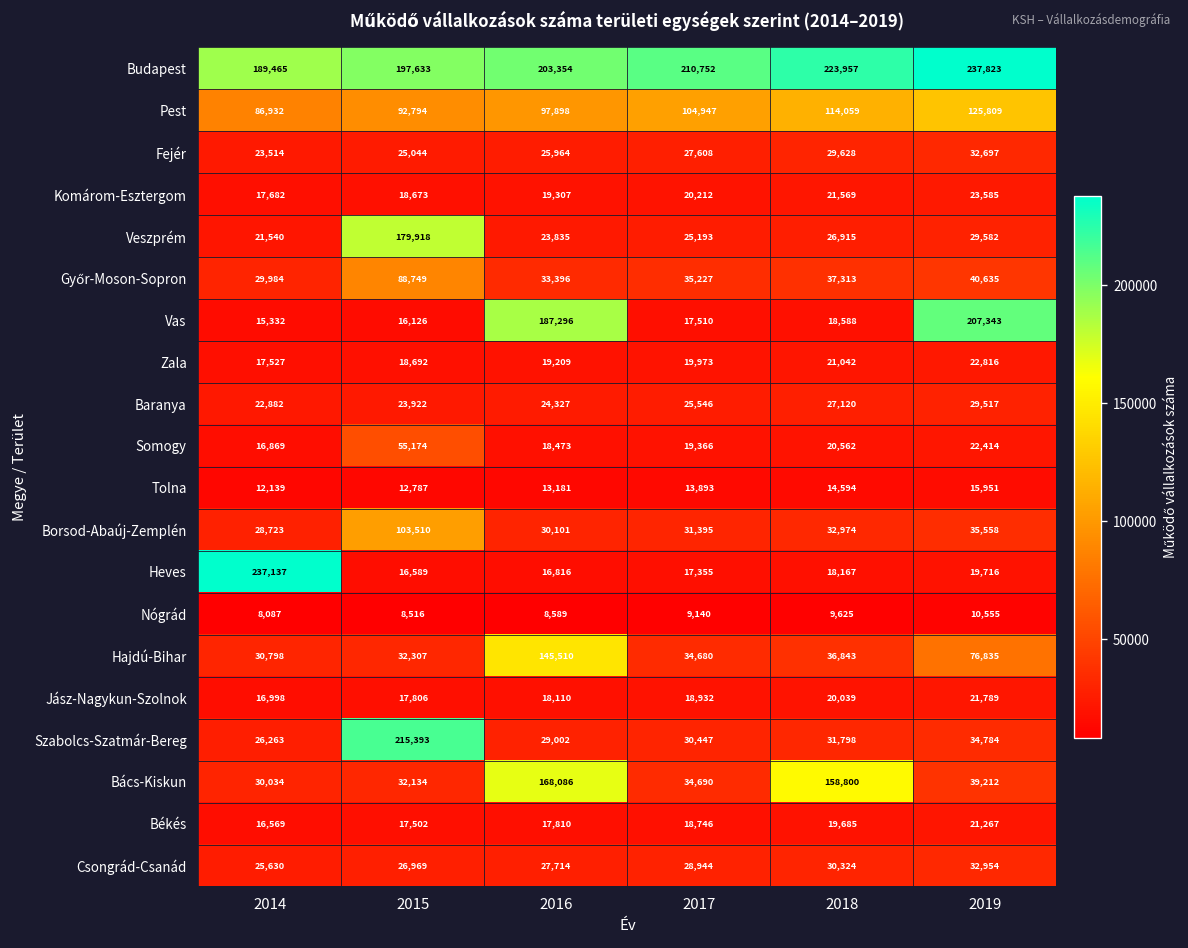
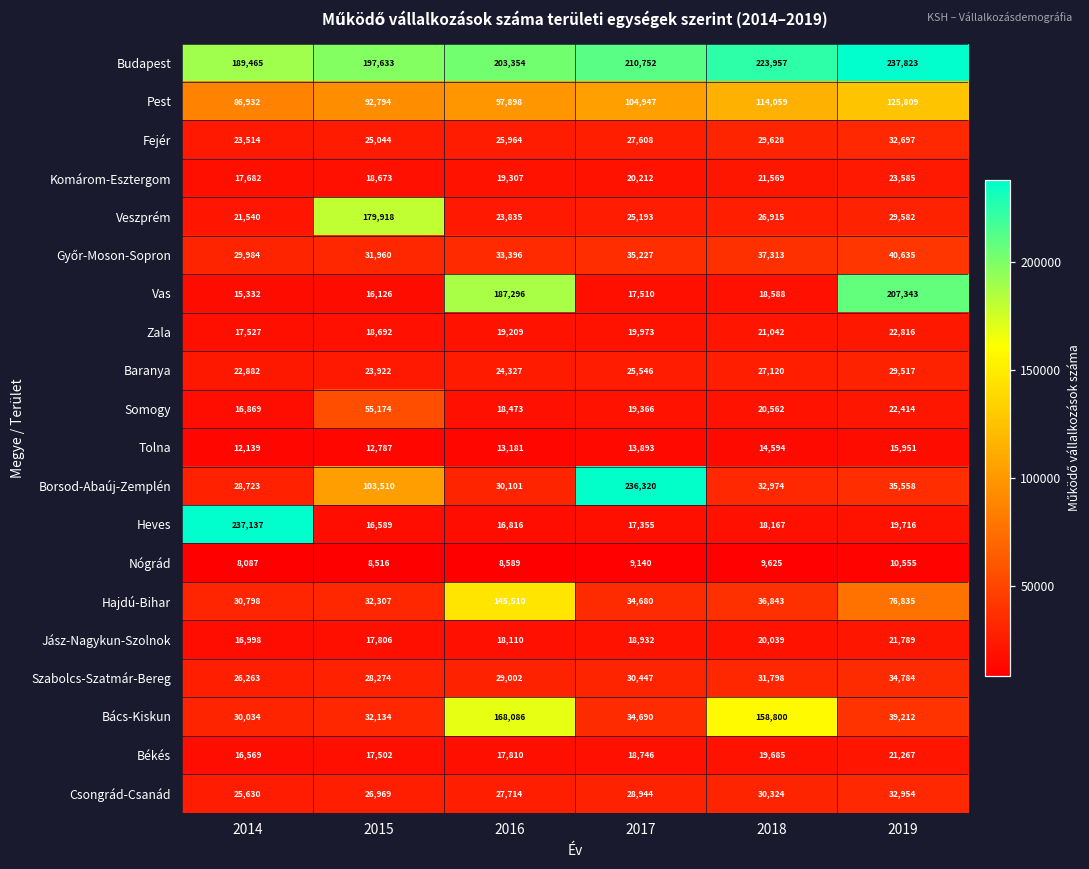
Győr-Moson-Sopron, 2015: 88,749 -> 31,960
Borsod-Abaúj-Zemplén, 2017: 31,395 -> 236,320
Szabolcs-Szatmár-Bereg, 2015: 215,393 -> 28,274
